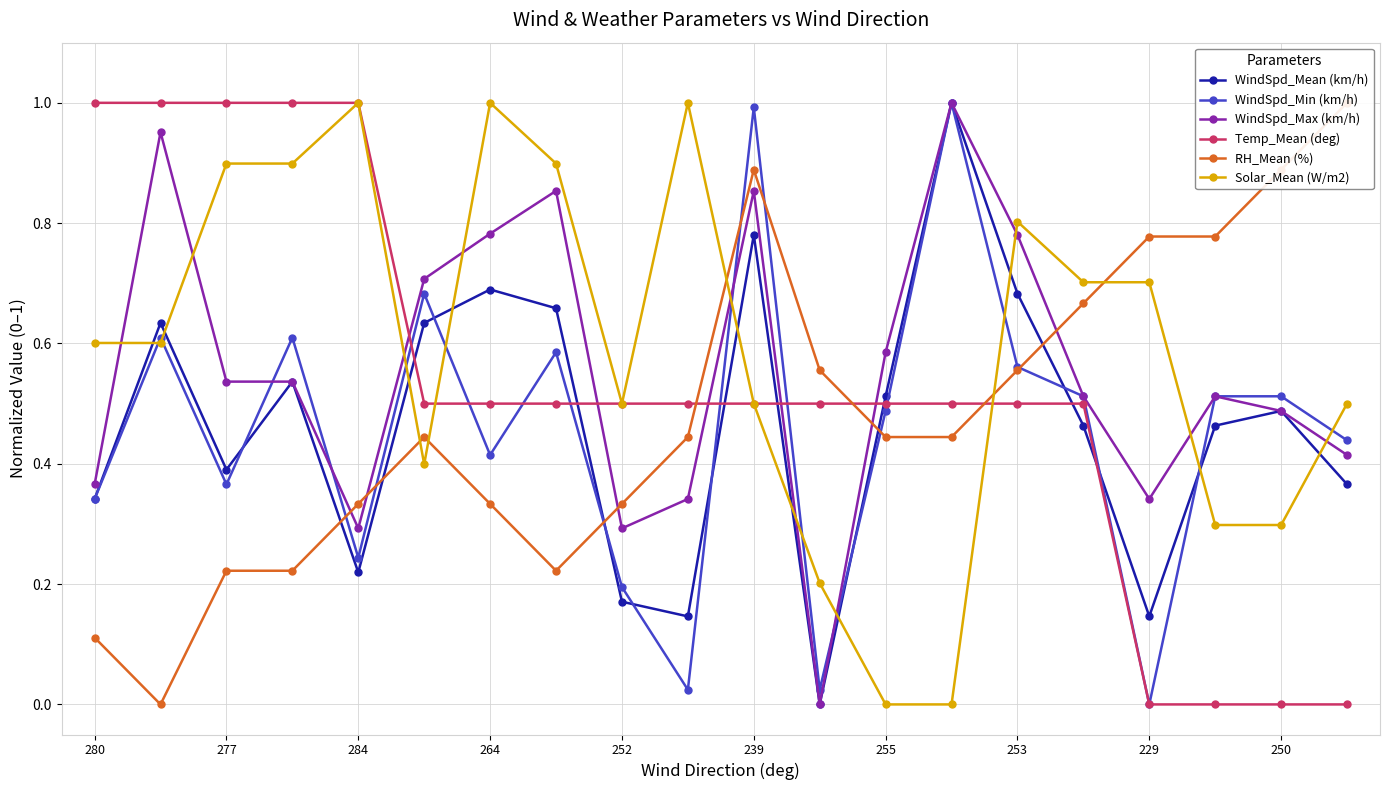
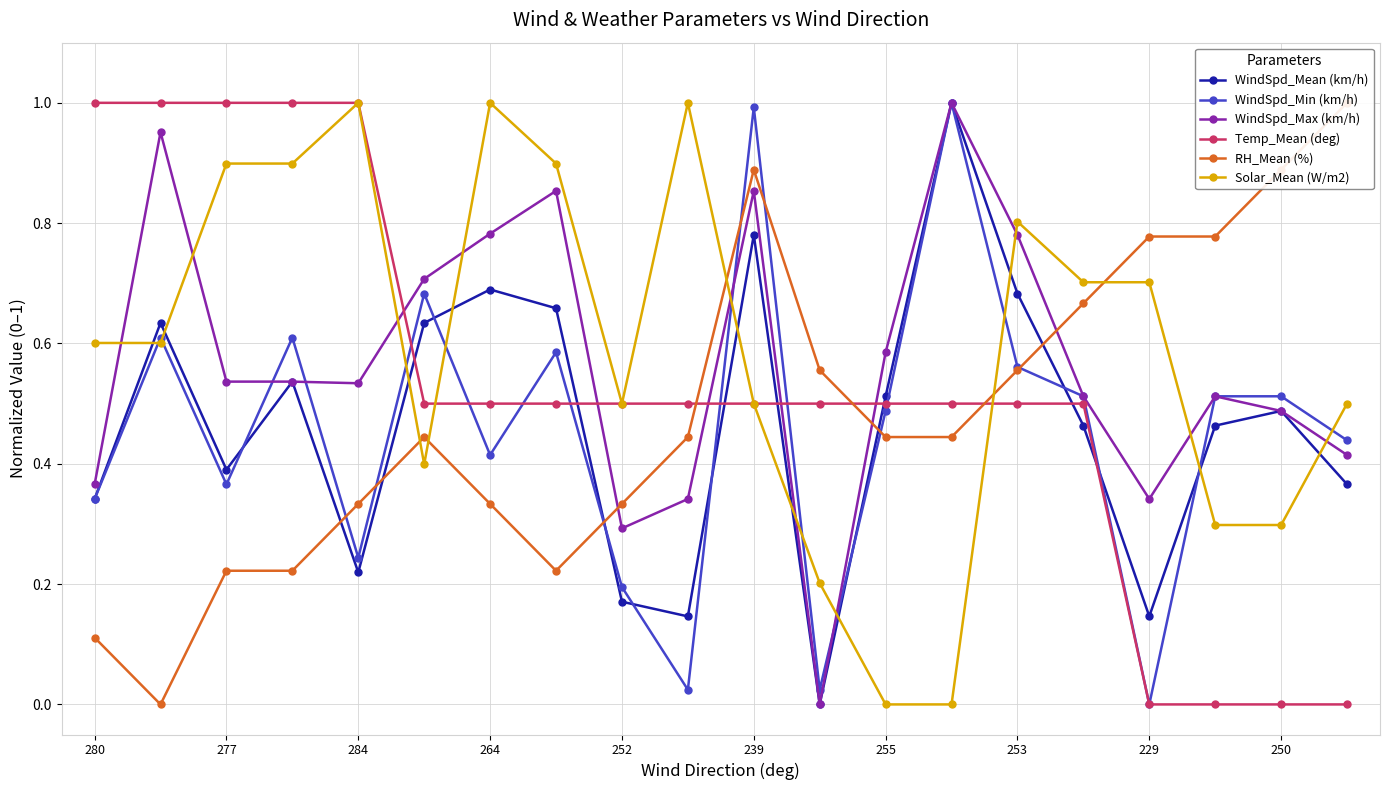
WindSpd_Max (km/h), 284: 0.29 -> 0.53
